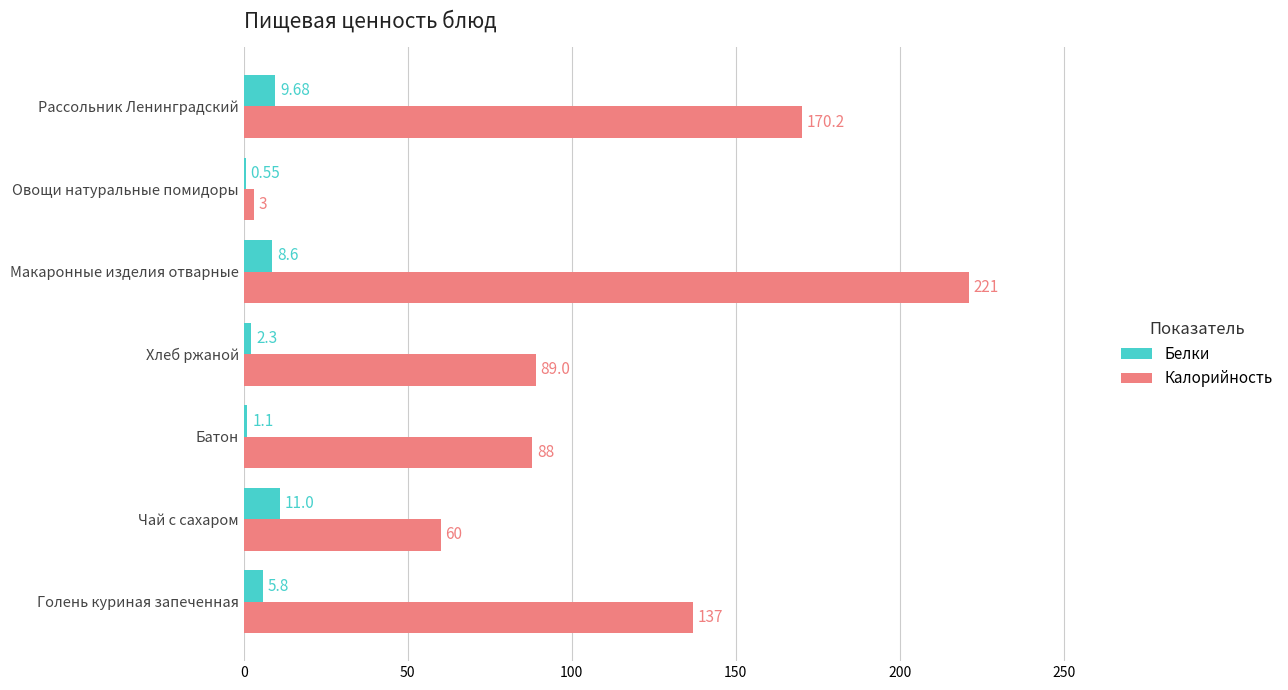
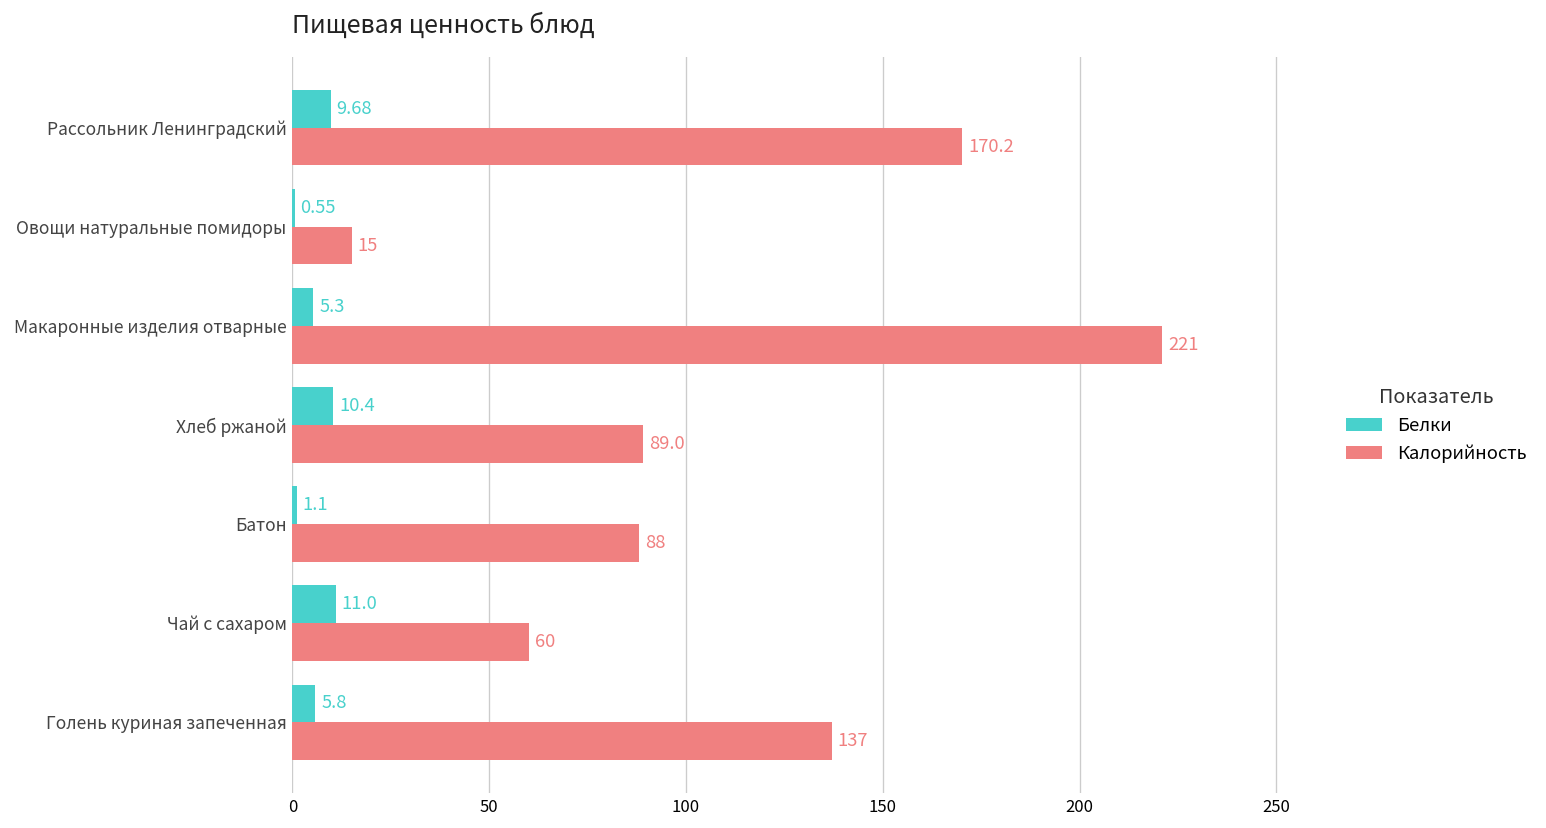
Калорийность, Овощи натуральные помидоры: 3 -> 15
Белки, Макаронные изделия отварные: 8.6 -> 5.3
Белки, Хлеб ржаной: 2.3 -> 10.4
